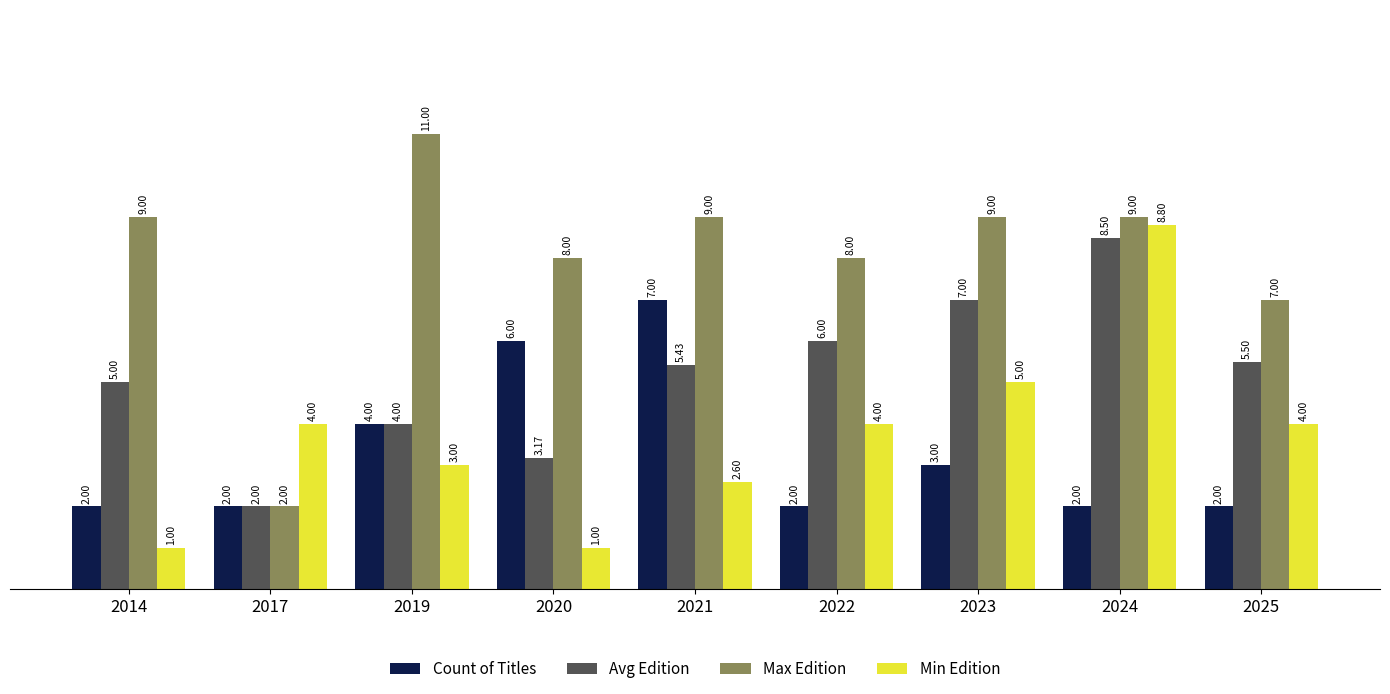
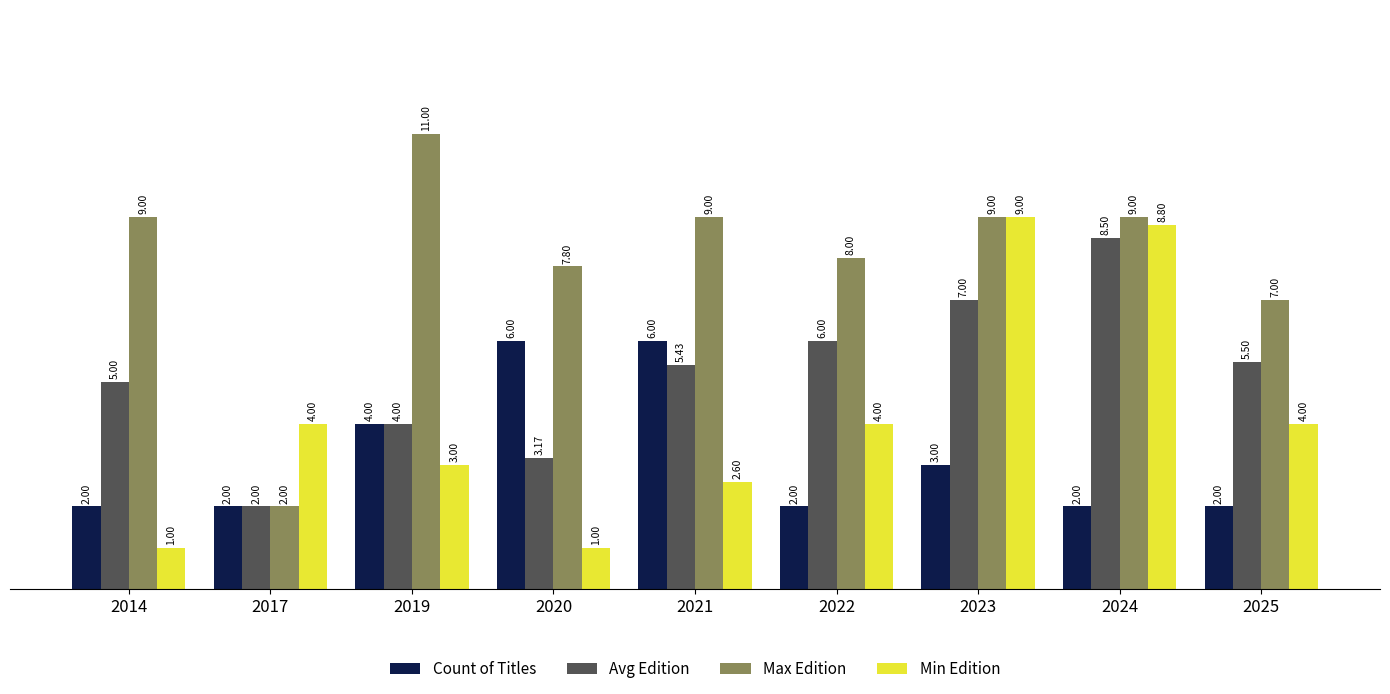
Max Edition, 2020: 8.00 -> 7.80
Count of Titles, 2021: 7.00 -> 6.00
Min Edition, 2023: 5.00 -> 9.00
